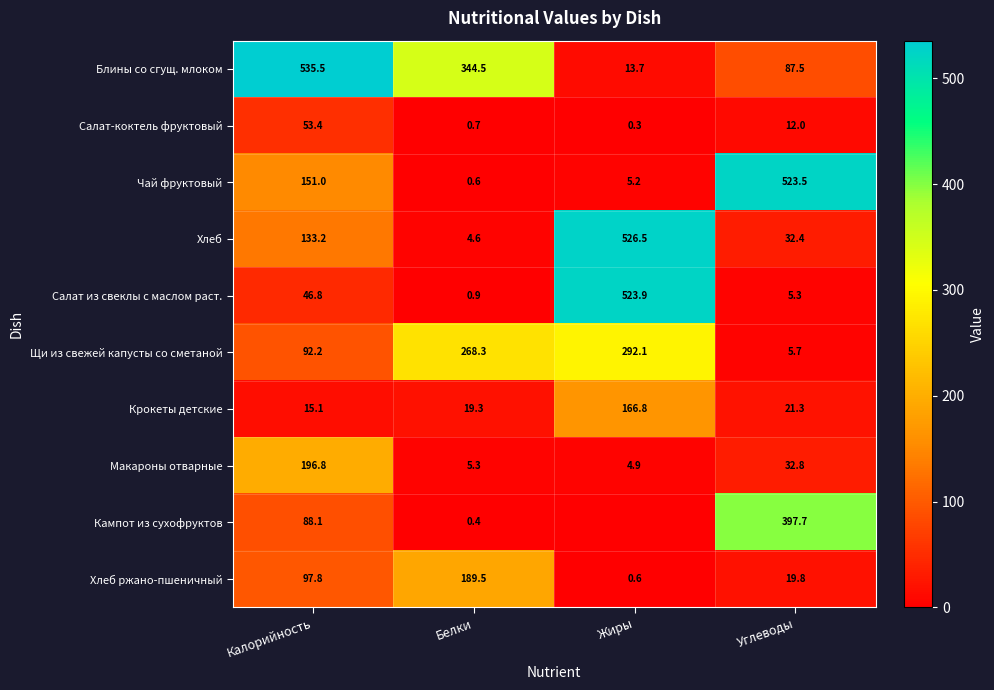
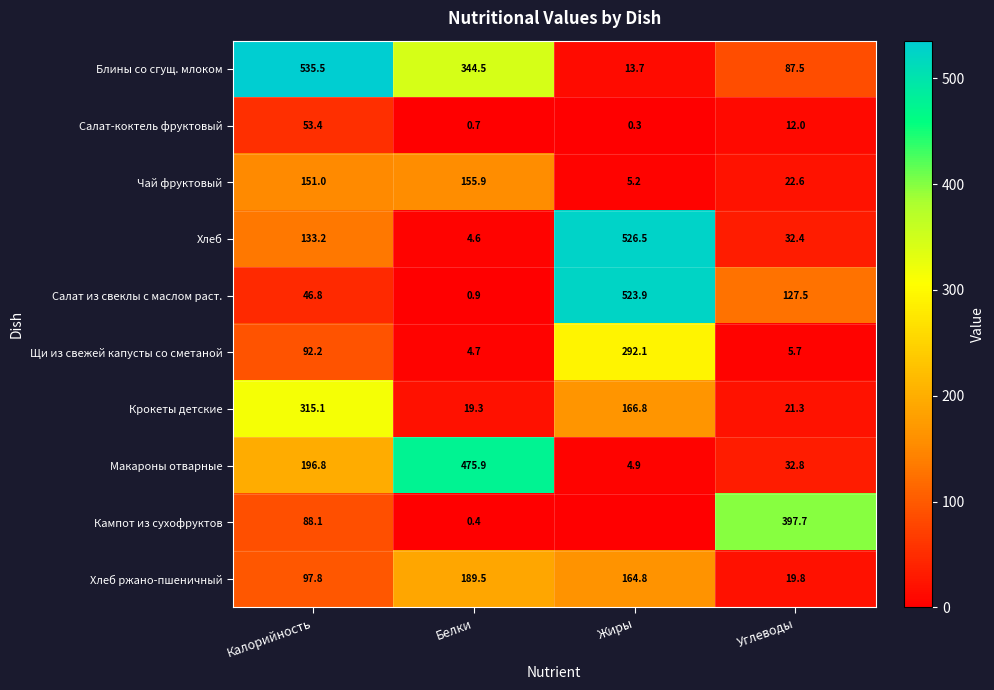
Чай фруктовый, Белки: 0.6 -> 155.9
Чай фруктовый, Углеводы: 523.5 -> 22.6
Салат из свеклы с маслом раст., Углеводы: 5.3 -> 127.5
Щи из свежей капусты со сметаной, Белки: 268.3 -> 4.7
Крокеты детские, Калорийность: 15.1 -> 315.1
Макароны отварные, Белки: 5.3 -> 475.9
Хлеб ржано-пшеничный, Жиры: 0.6 -> 164.8
